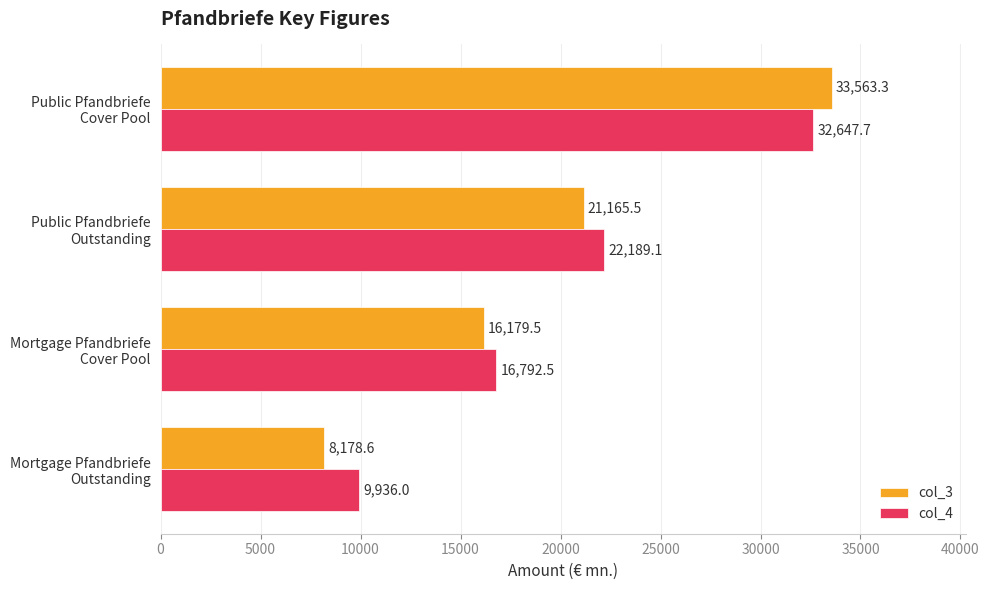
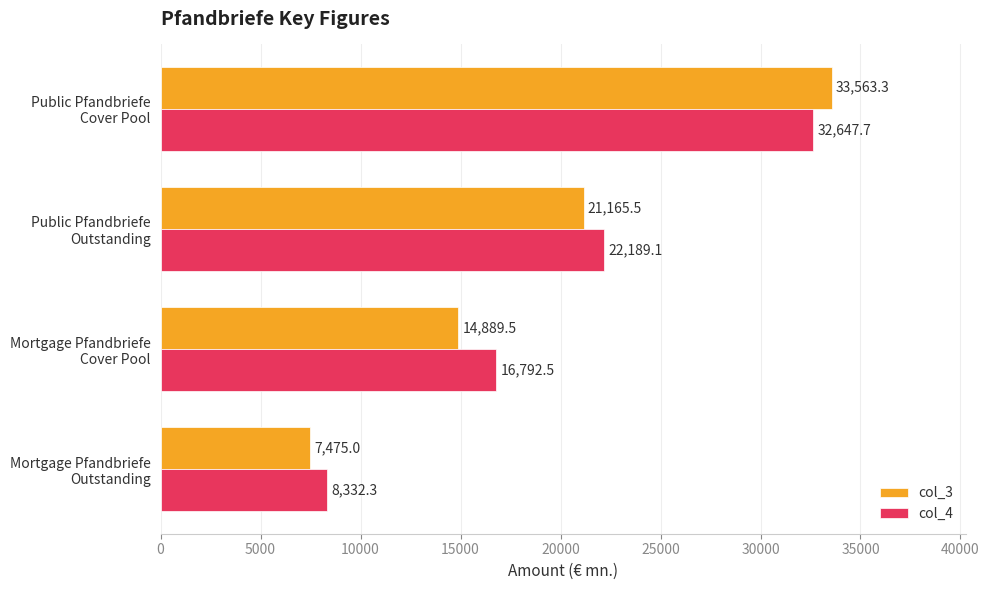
col_3, Mortgage Pfandbriefe Cover Pool: 16,179.5 -> 14,889.5
col_3, Mortgage Pfandbriefe Outstanding: 8,178.6 -> 7,475.0
col_4, Mortgage Pfandbriefe Outstanding: 9,936.0 -> 8,332.3
